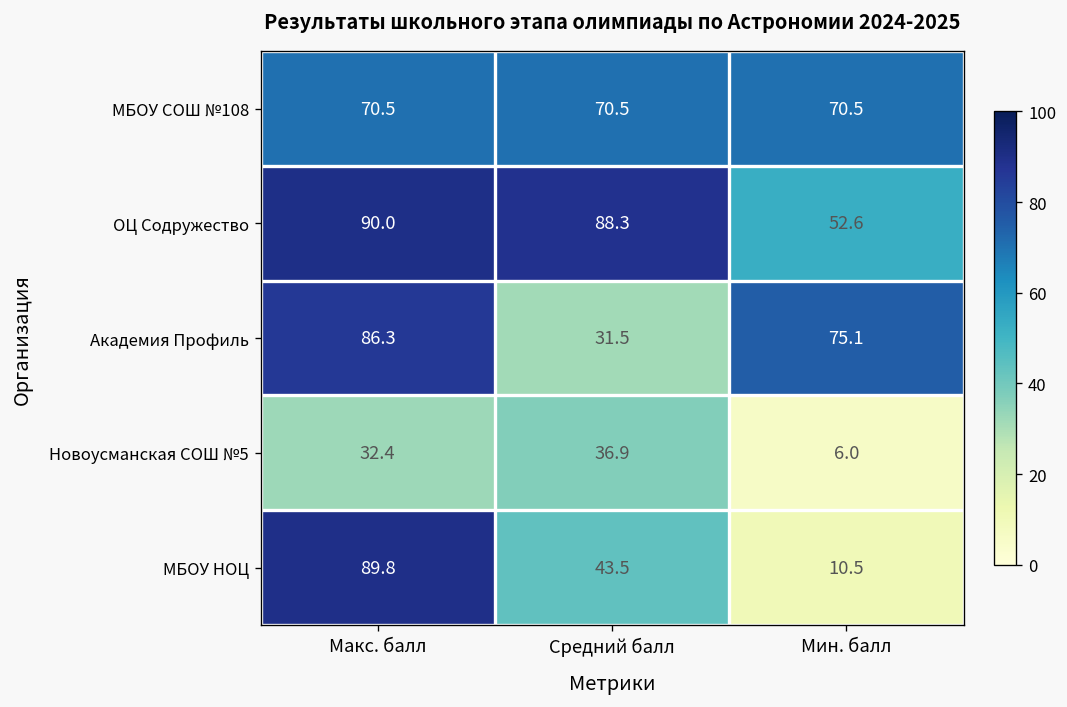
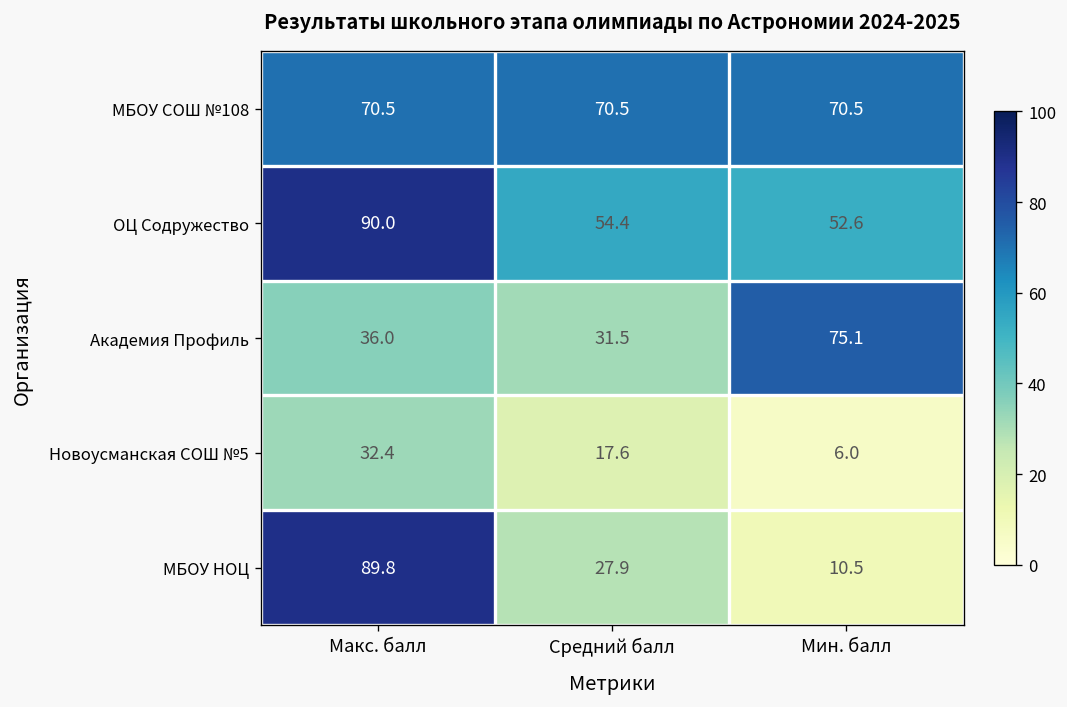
ОЦ Содружество, Средний балл: 88.3 -> 54.4
Академия Профиль, Макс. балл: 86.3 -> 36.0
Новоусманская СОШ №5, Средний балл: 36.9 -> 17.6
МБОУ НОЦ, Средний балл: 43.5 -> 27.9
